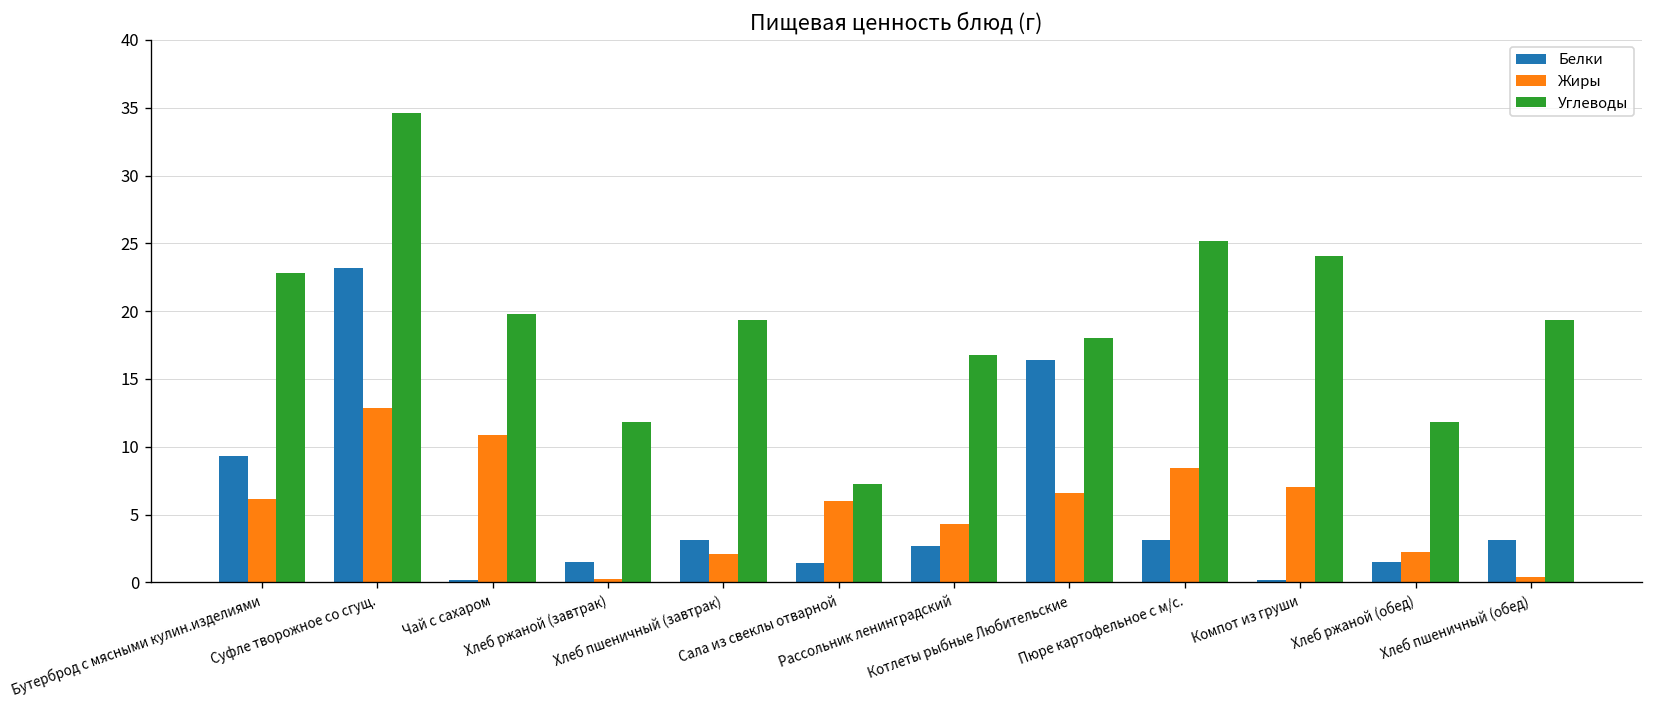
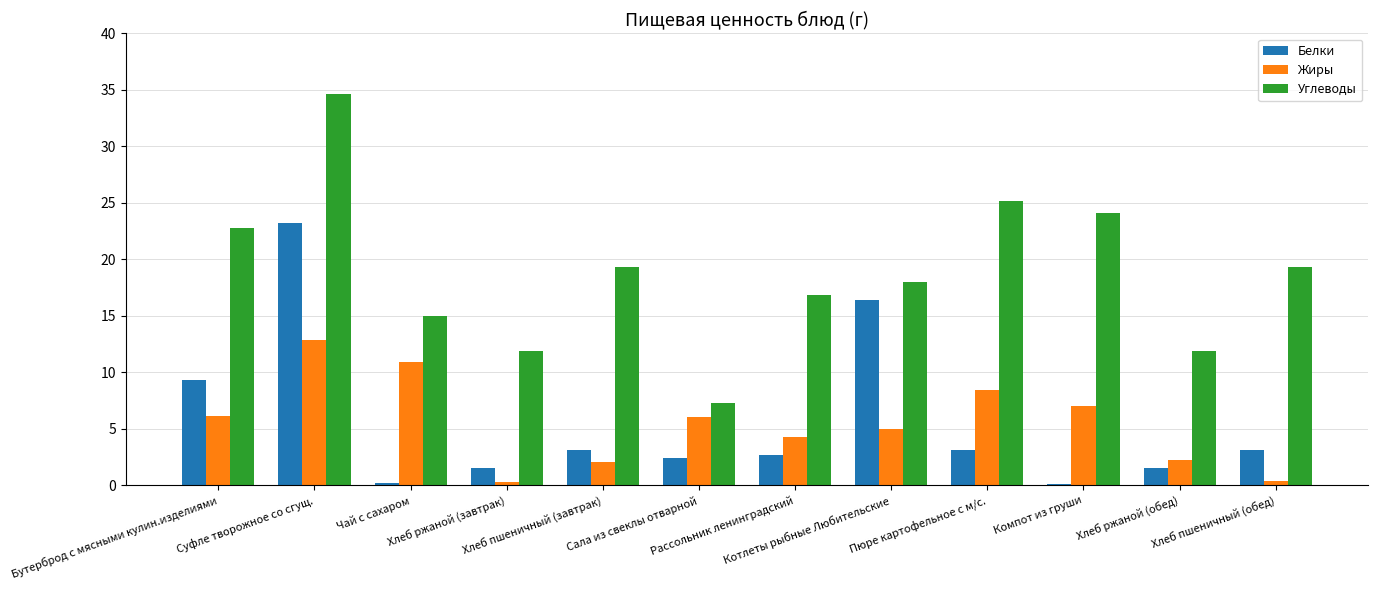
Углеводы, Чай с сахаром: 19.8 -> 15.0
Белки, Сала из свеклы отварной: 1.4 -> 2.4
Жиры, Котлеты рыбные Любительские: 6.6 -> 5.0
